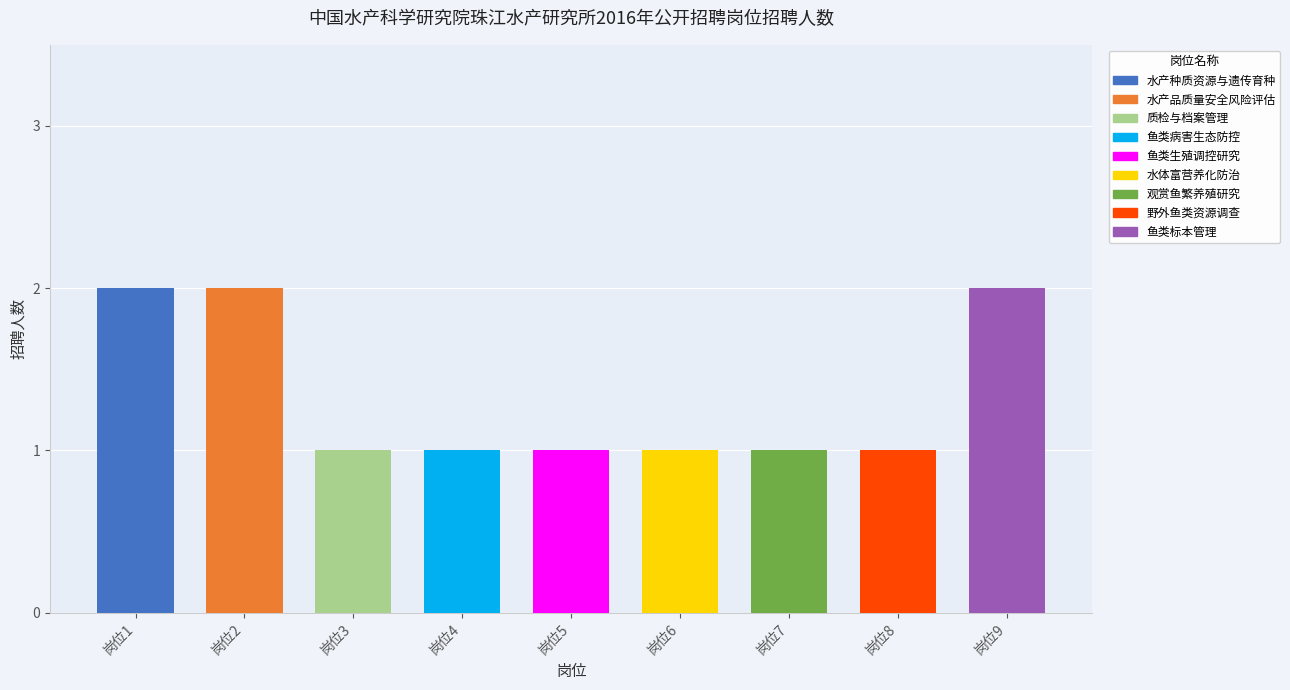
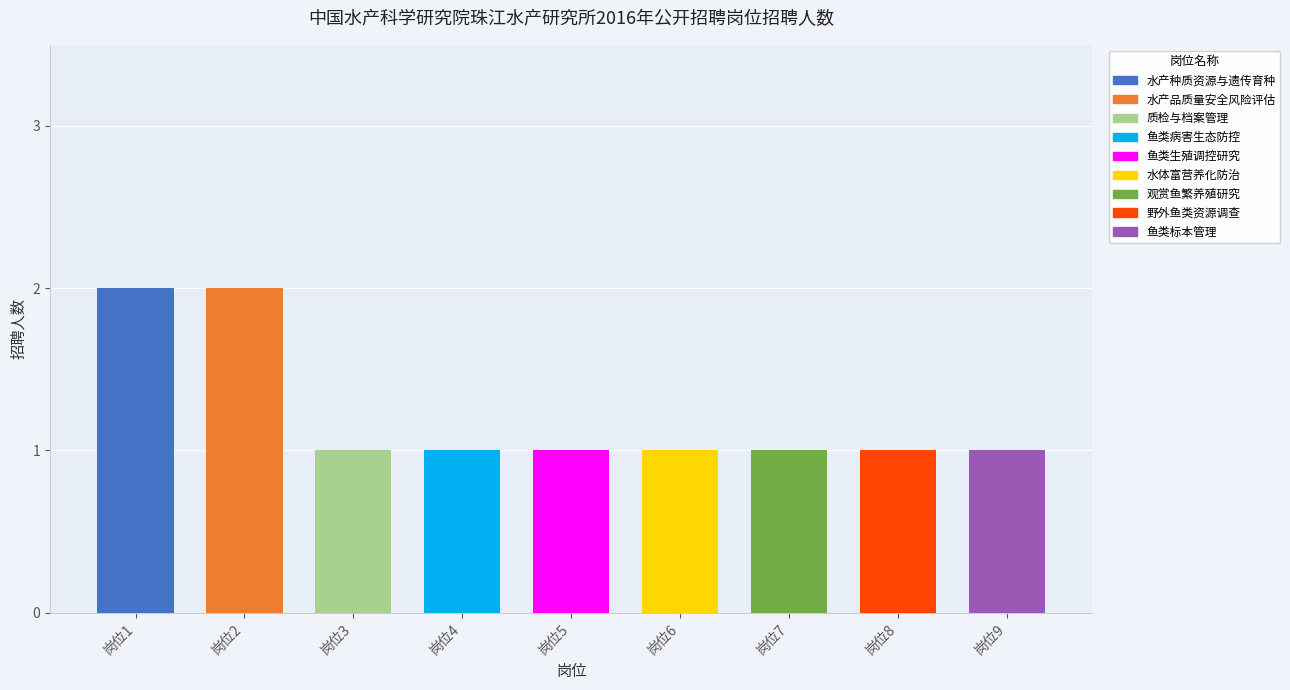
岗位9: 2 -> 1
